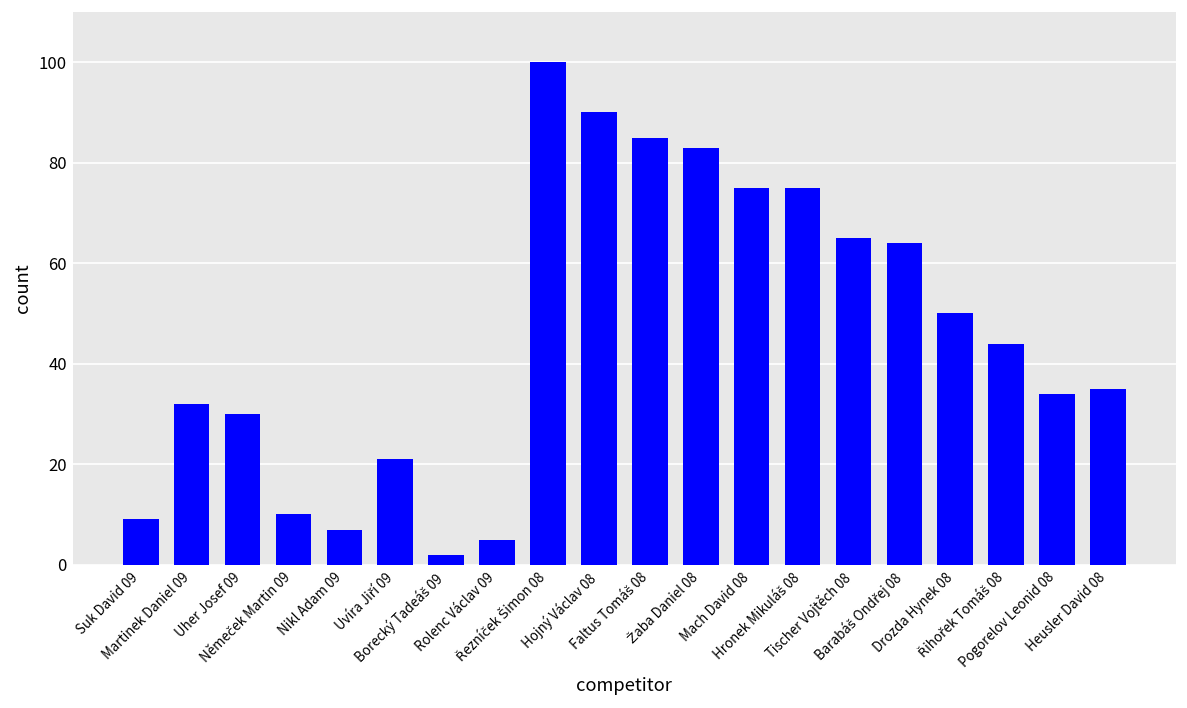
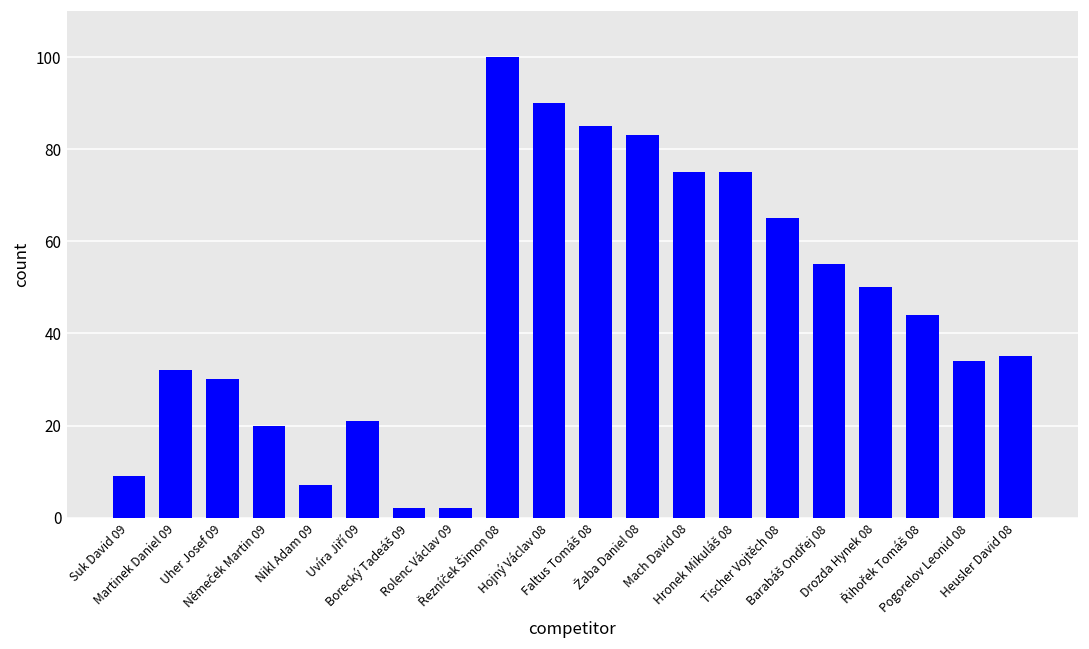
Němeček Martin 09: 10 -> 20
Rolenc Václav 09: 5 -> 2
Barabáš Ondřej 08: 64 -> 55
